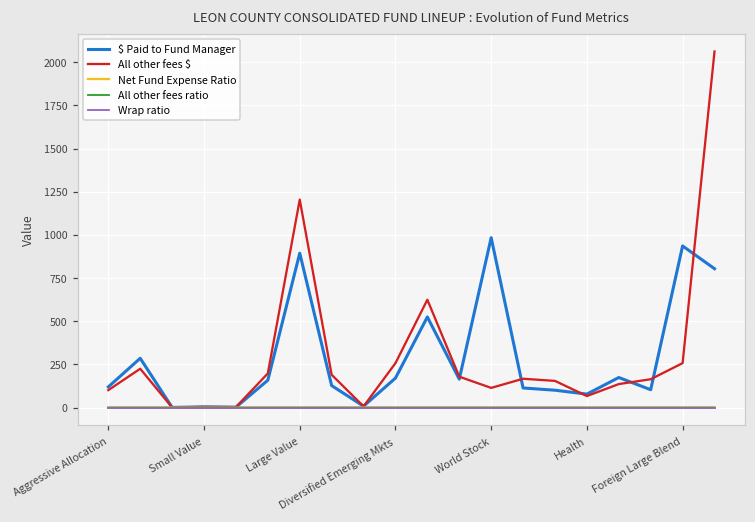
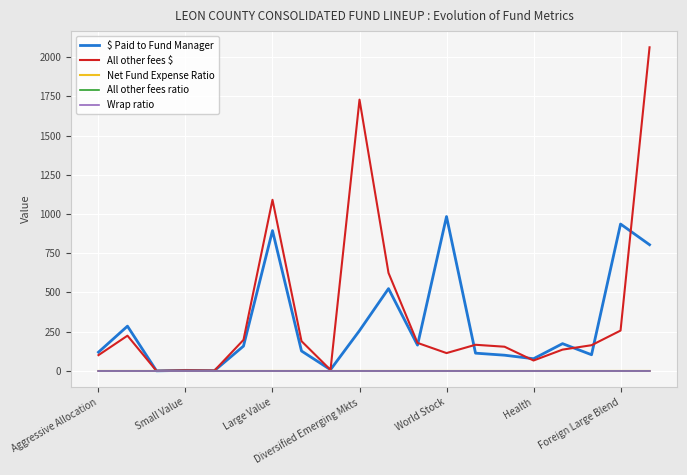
All other fees $, Large Value: 1200 -> 1090
$ Paid to Fund Manager, Diversified Emerging Mkts: 170 -> 260
All other fees $, Diversified Emerging Mkts: 260 -> 1730
